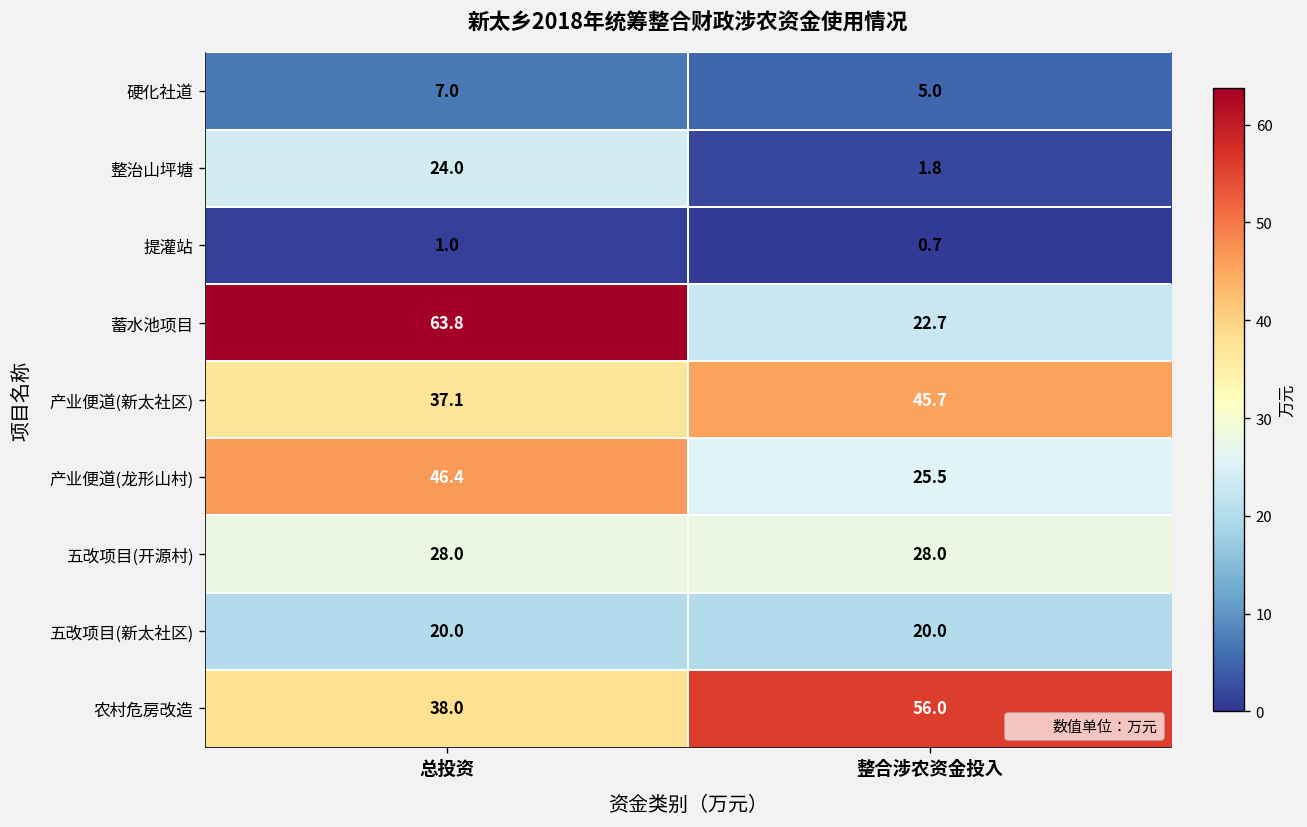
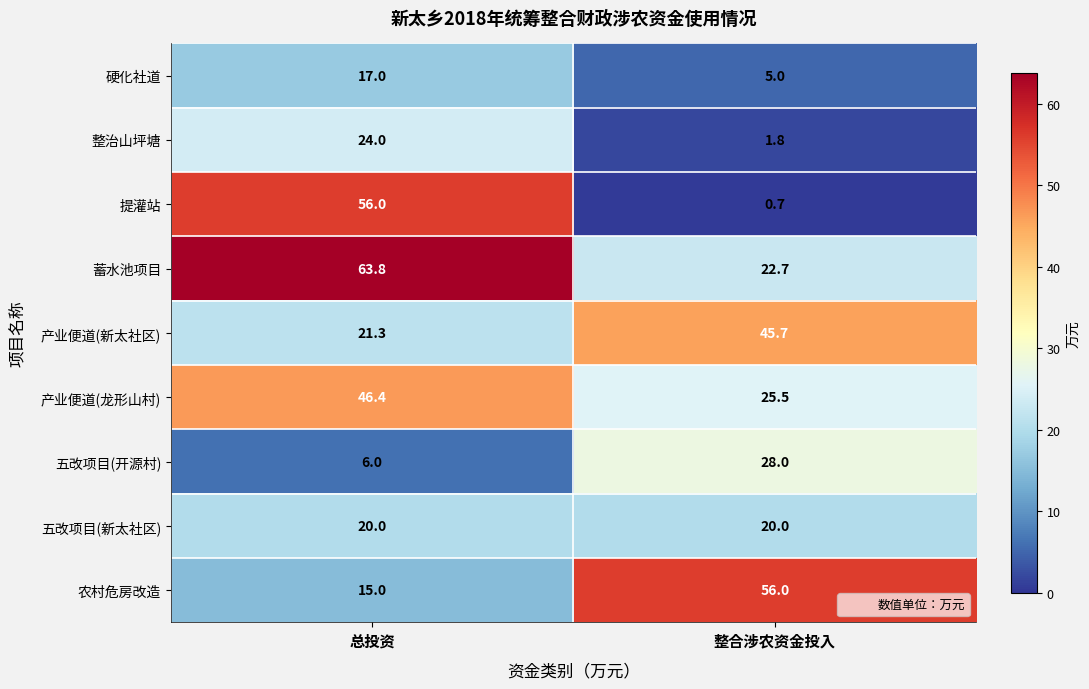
硬化社道, 总投资: 7.0 -> 17.0
提灌站, 总投资: 1.0 -> 56.0
产业便道(新太社区), 总投资: 37.1 -> 21.3
五改项目(开源村), 总投资: 28.0 -> 6.0
农村危房改造, 总投资: 38.0 -> 15.0
